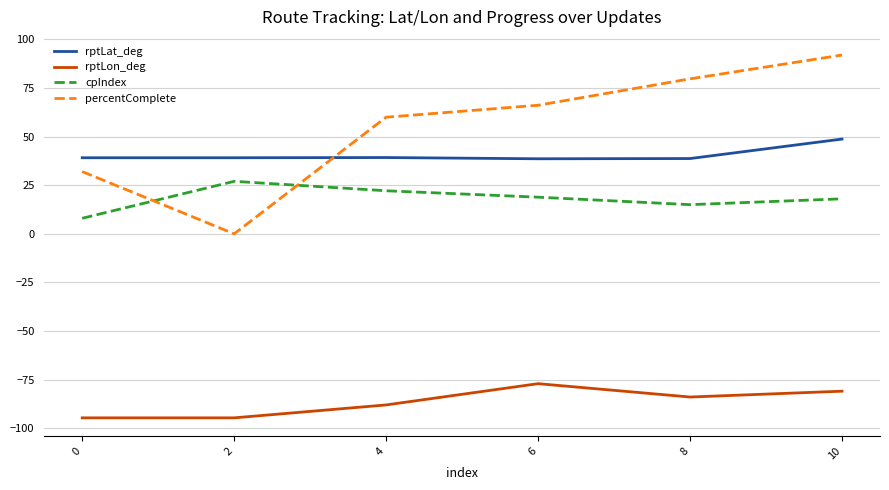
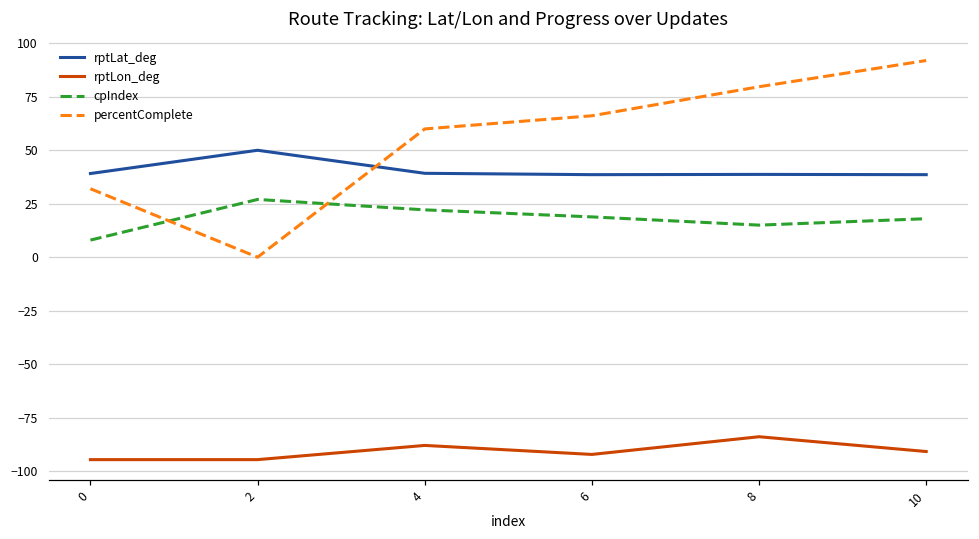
rptLat_deg, 2: 39 -> 50
rptLon_deg, 6: -77 -> -92
rptLat_deg, 10: 49 -> 39
rptLon_deg, 10: -81 -> -91
